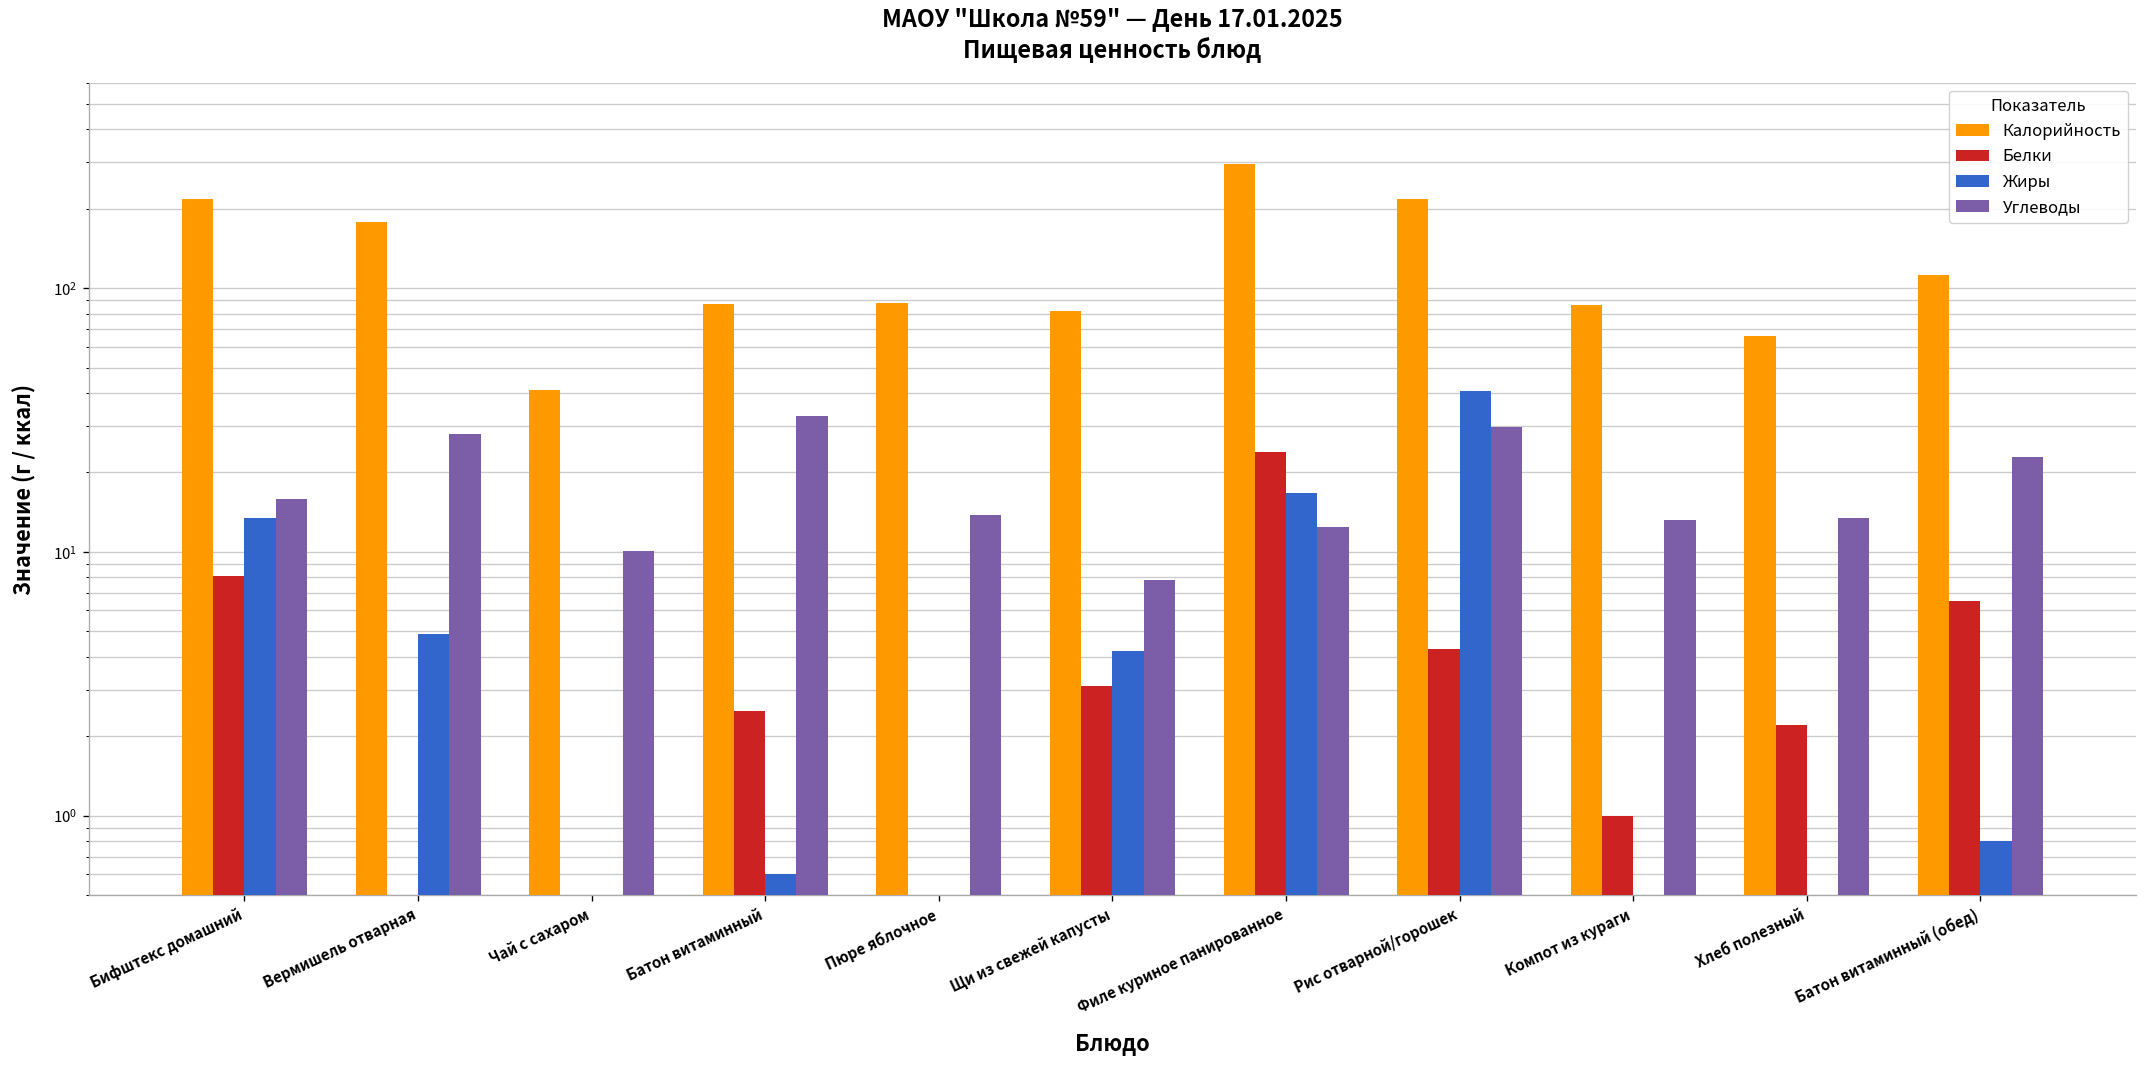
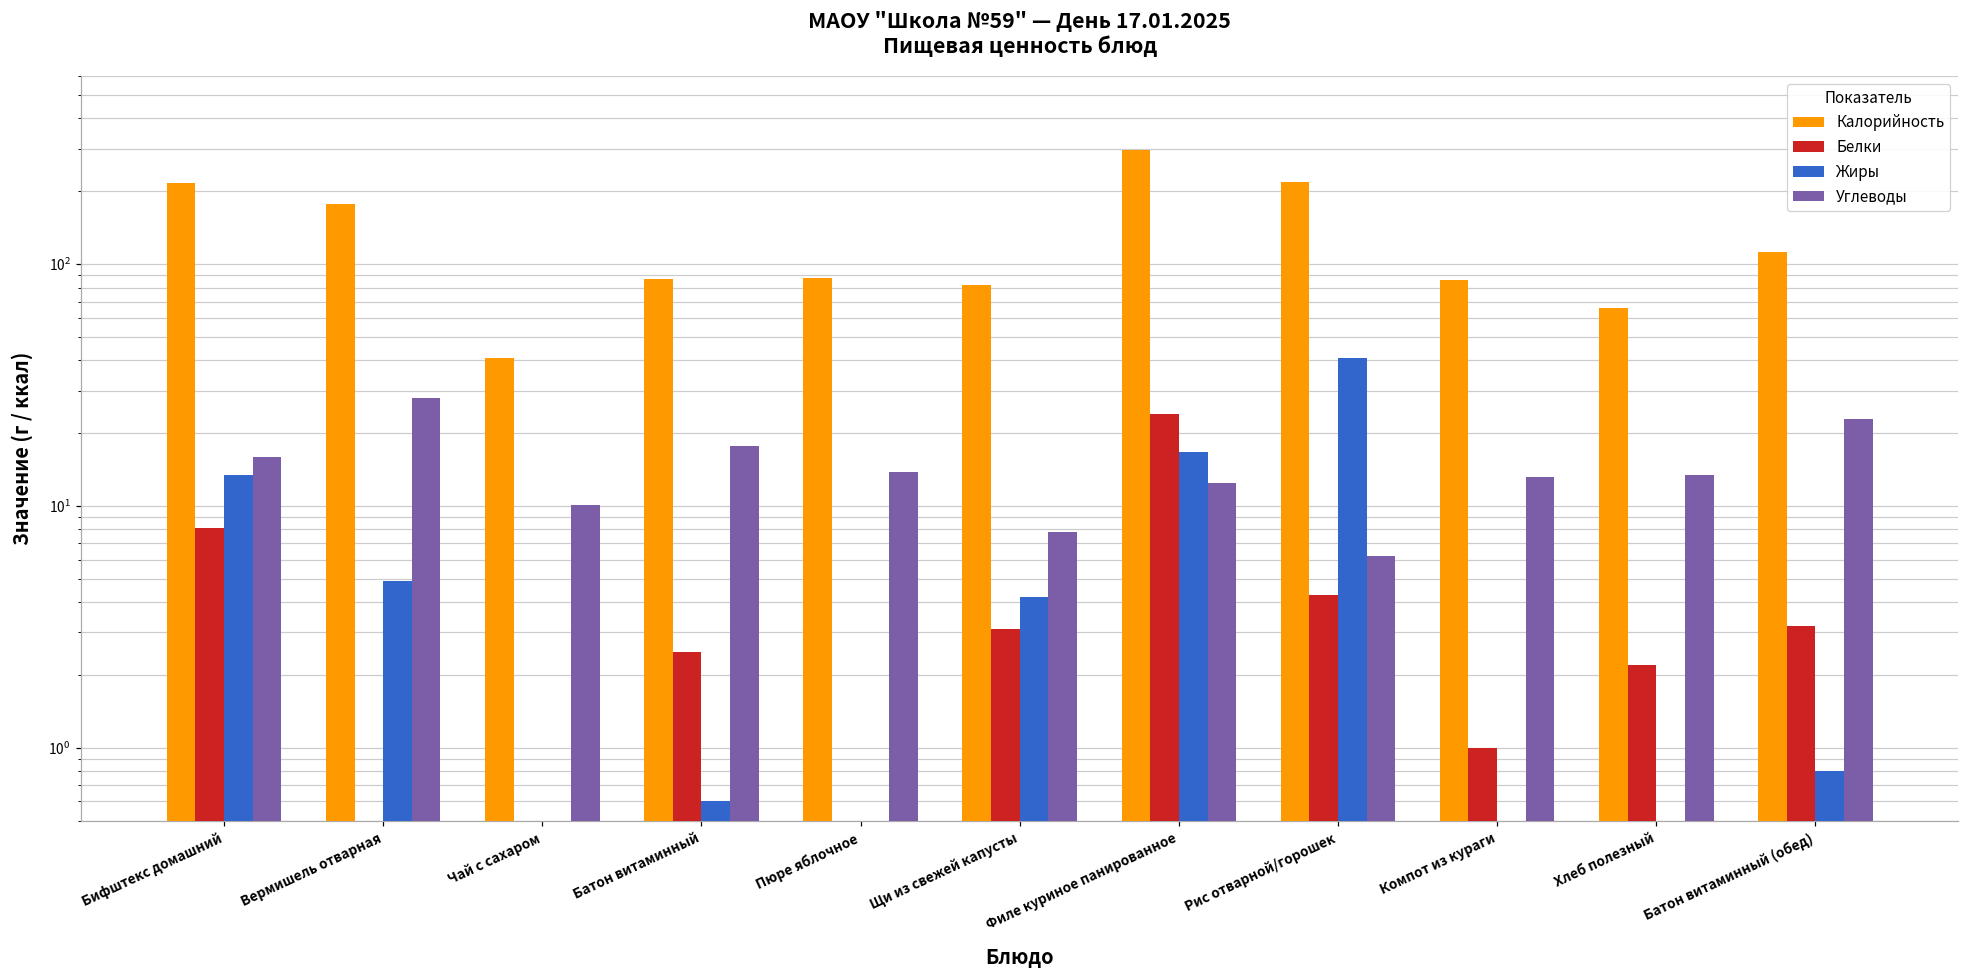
Углеводы, Батон витаминный: 33 -> 18
Углеводы, Рис отварной/горошек: 30 -> 6.2
Белки, Батон витаминный (обед): 6.5 -> 3.2
